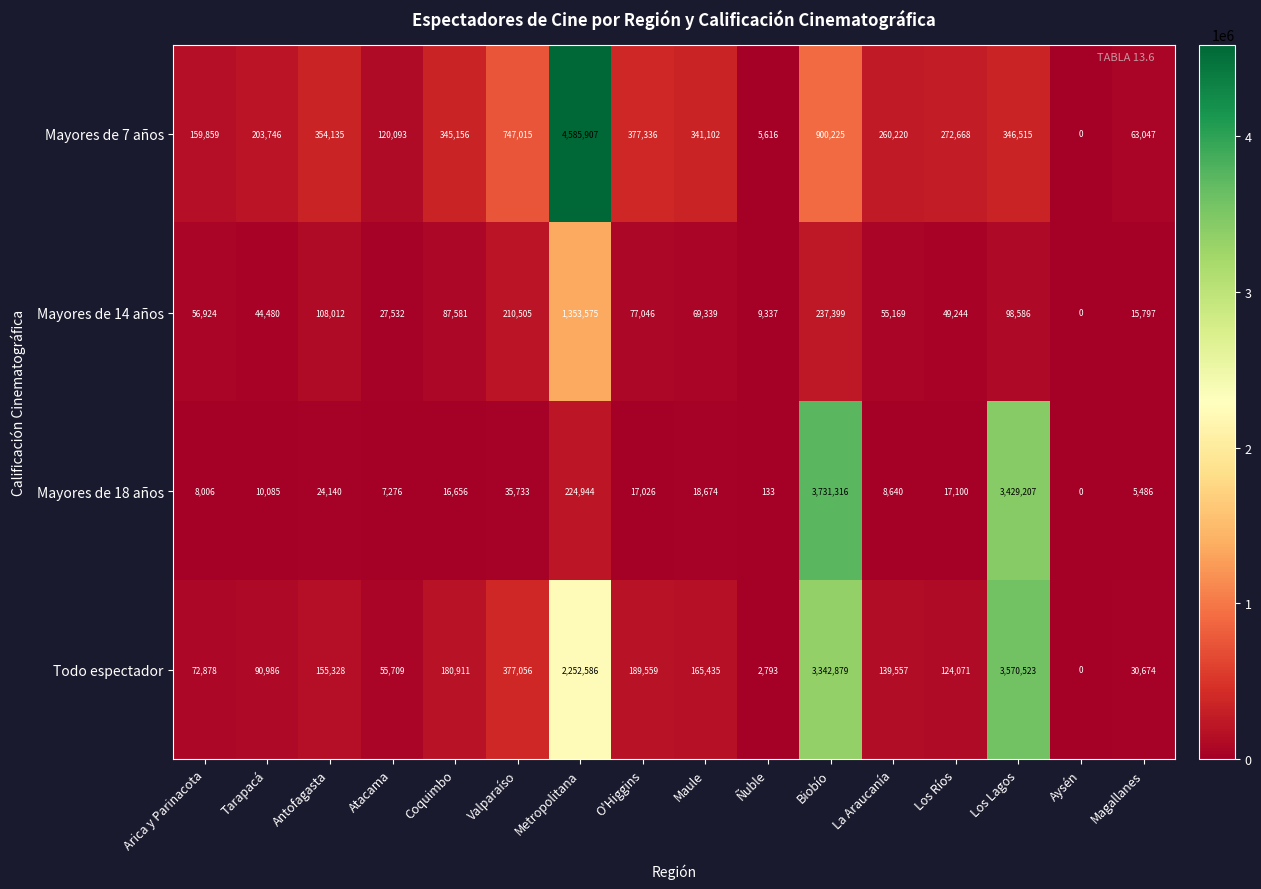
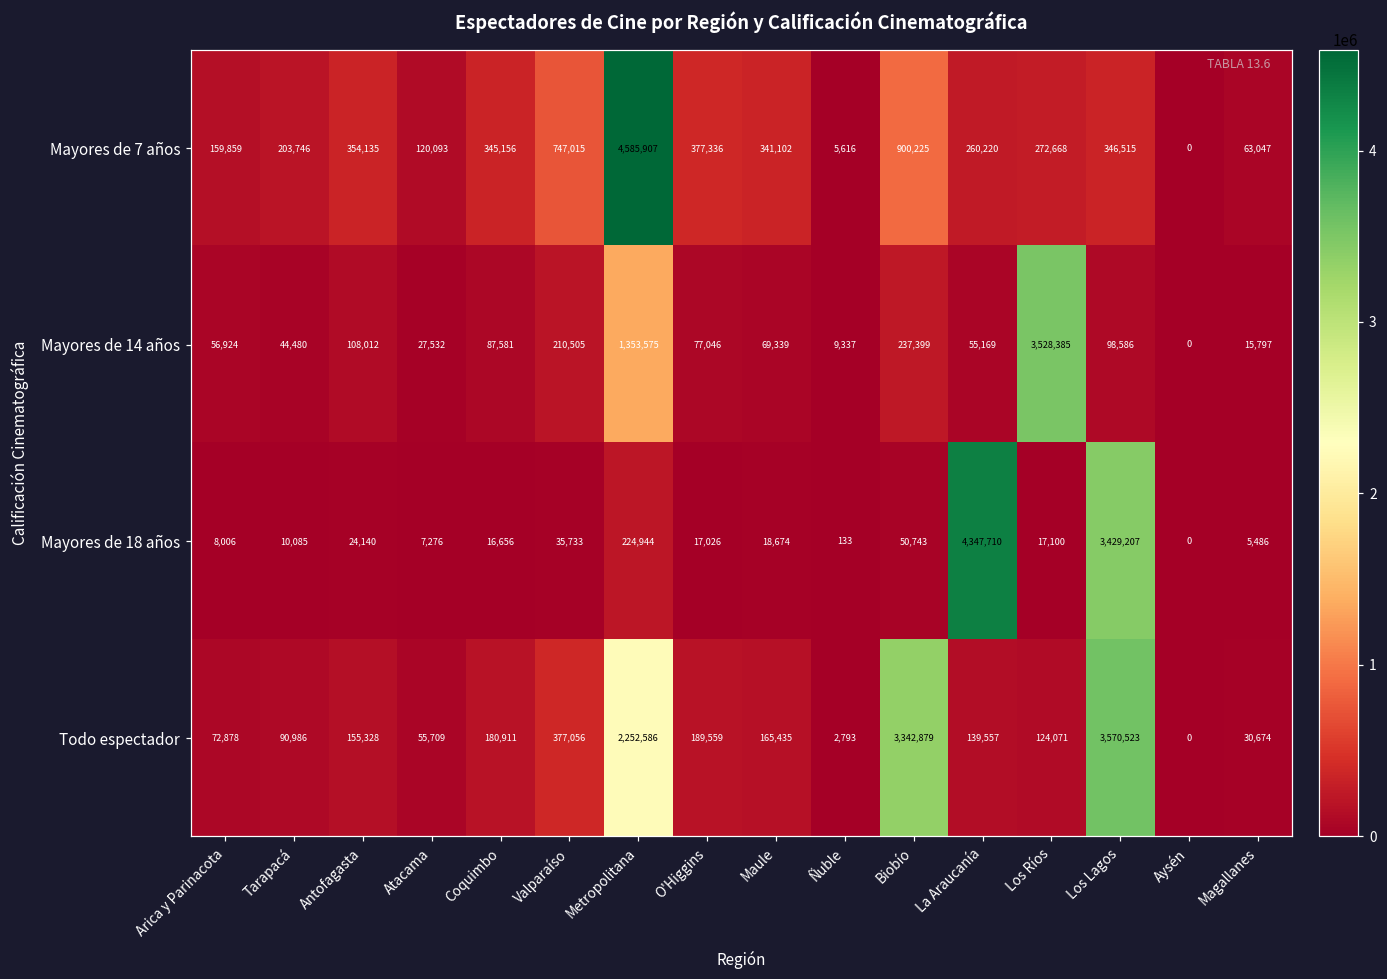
Mayores de 14 años, Los Ríos: 49,244 -> 3,528,385
Mayores de 18 años, Biobío: 3,731,316 -> 50,743
Mayores de 18 años, La Araucanía: 8,640 -> 4,347,710
